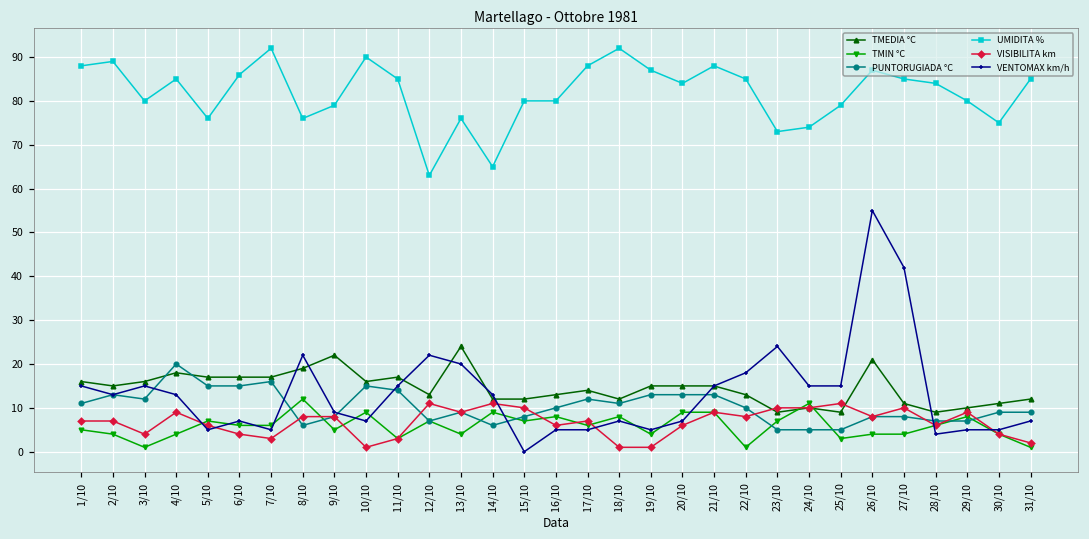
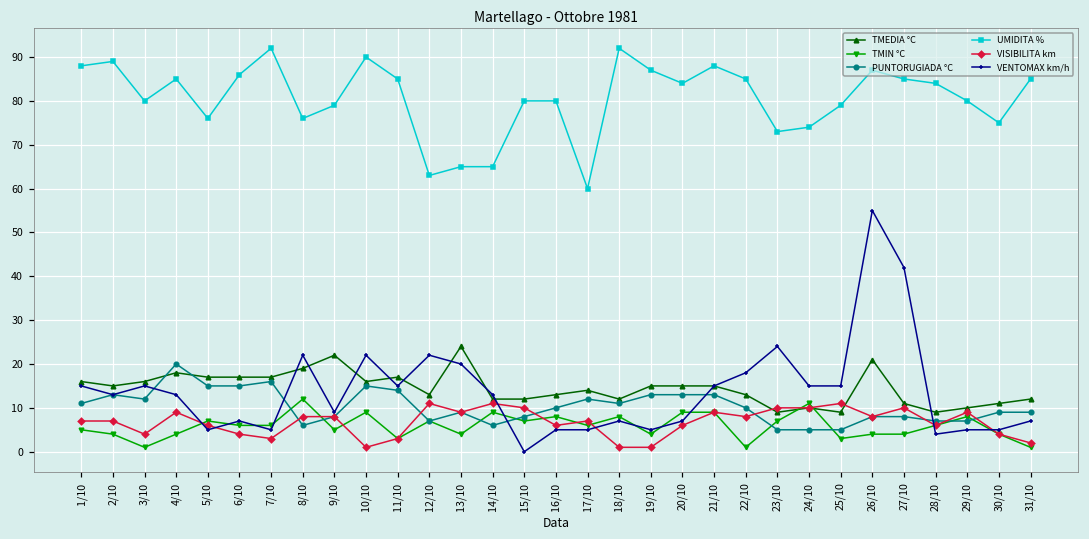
VENTOMAX km/h, 10/10: 7 -> 22
UMIDITA %, 13/10: 76 -> 65
UMIDITA %, 17/10: 88 -> 60
